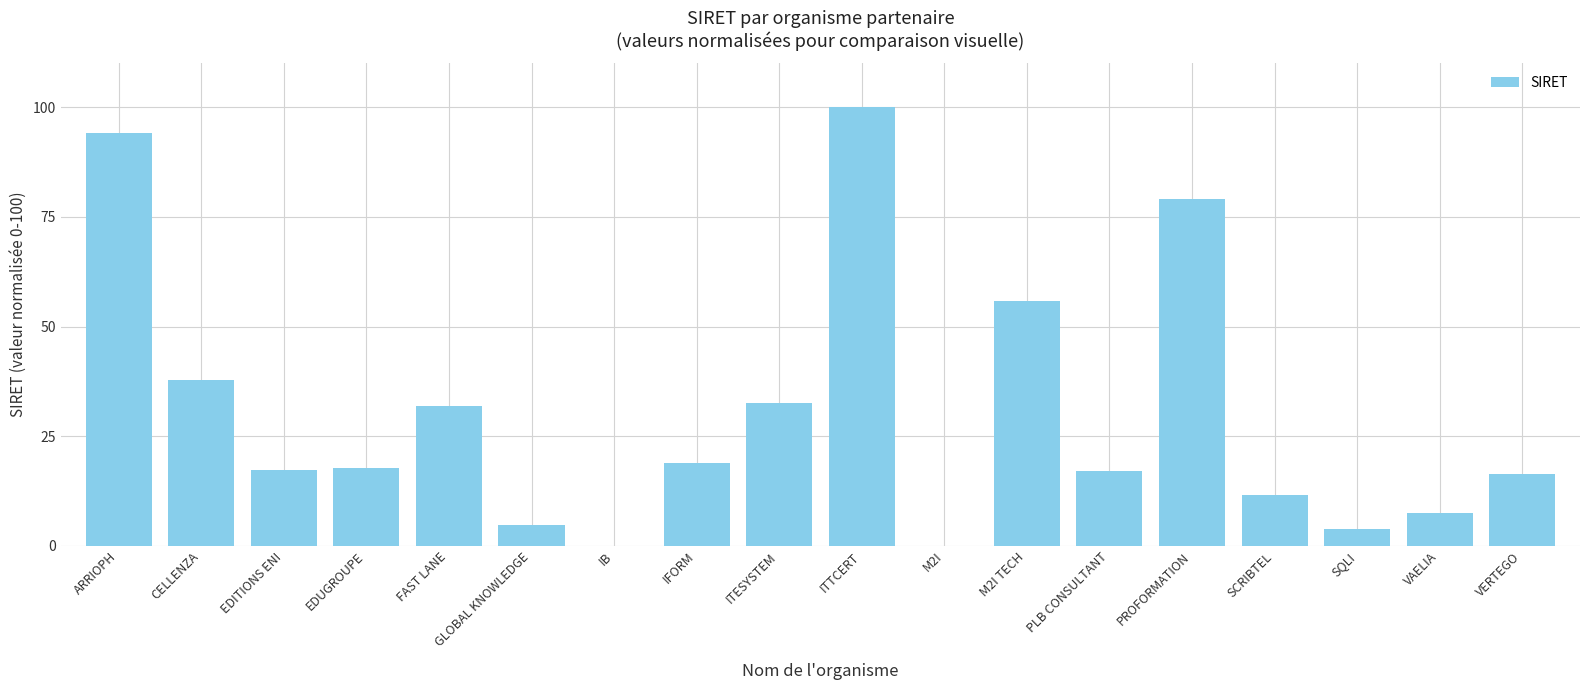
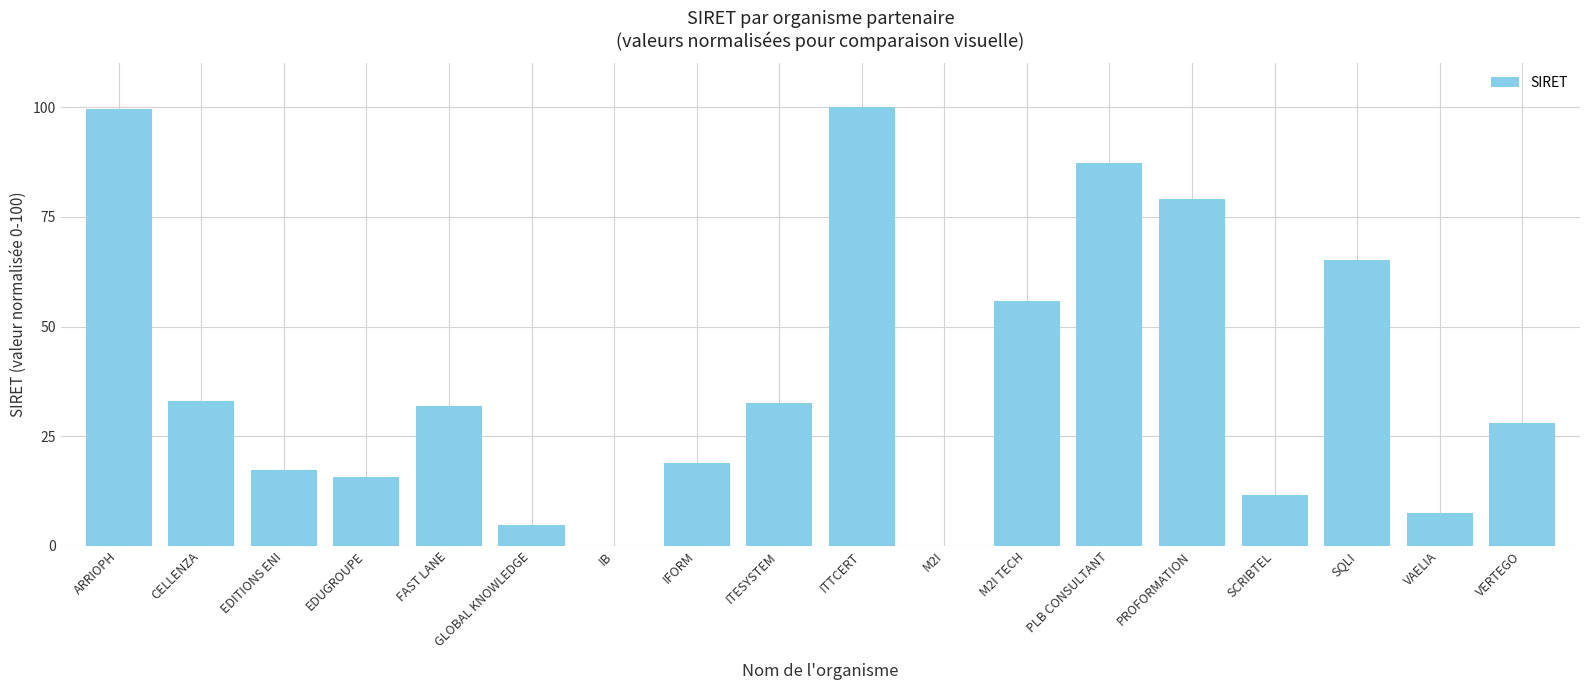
ARRIOPH: 94 -> 100
CELLENZA: 38 -> 33
EDUGROUPE: 18 -> 16
PLB CONSULTANT: 17 -> 87
SQLI: 4 -> 65
VERTEGO: 16 -> 28
